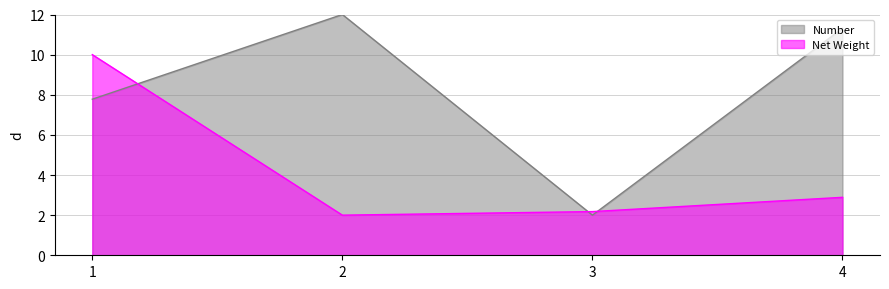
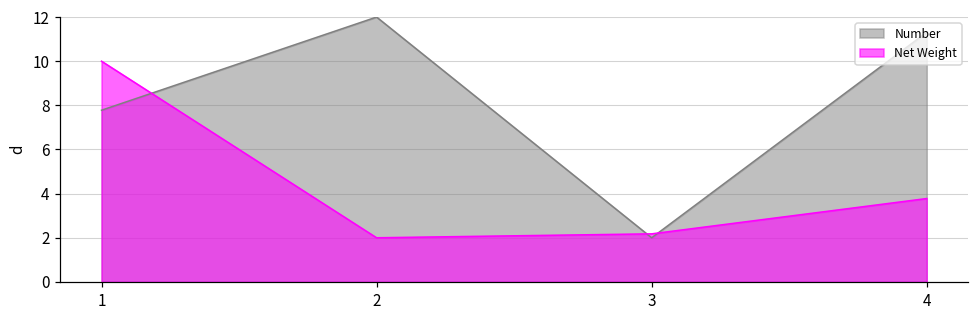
Net Weight, 4: 2.9 -> 3.8
